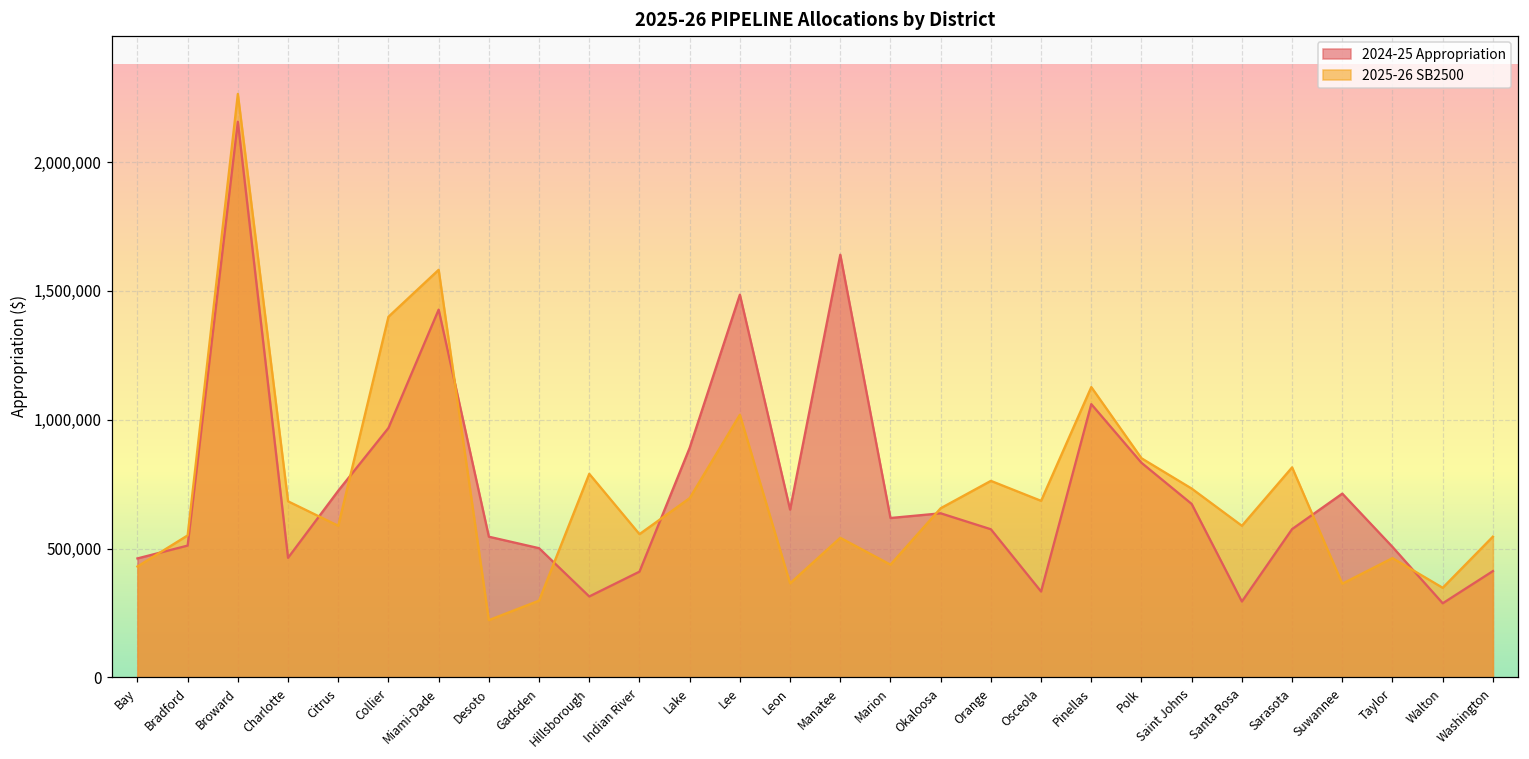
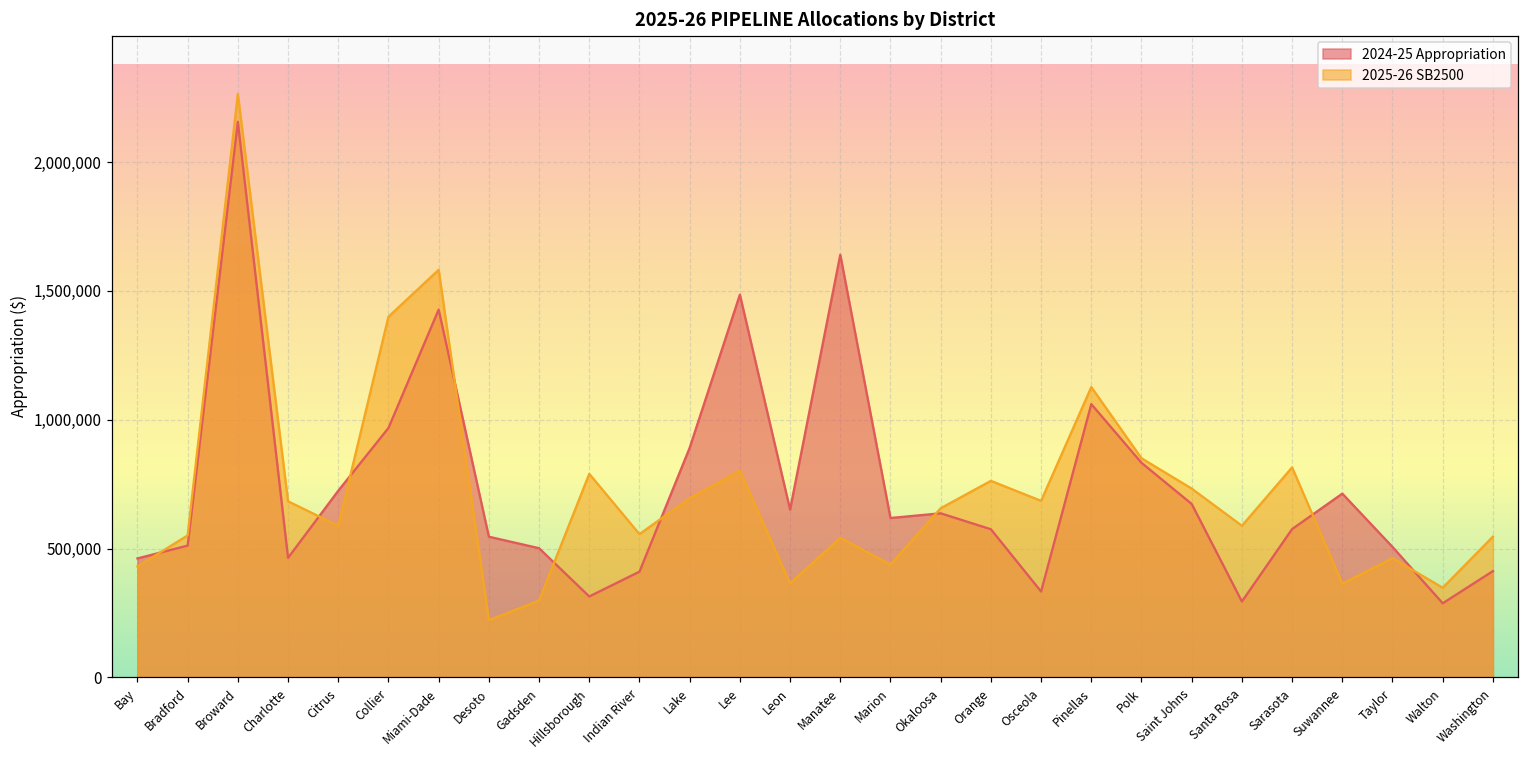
2025-26 SB2500, Lee: 1,020,000 -> 800,000
